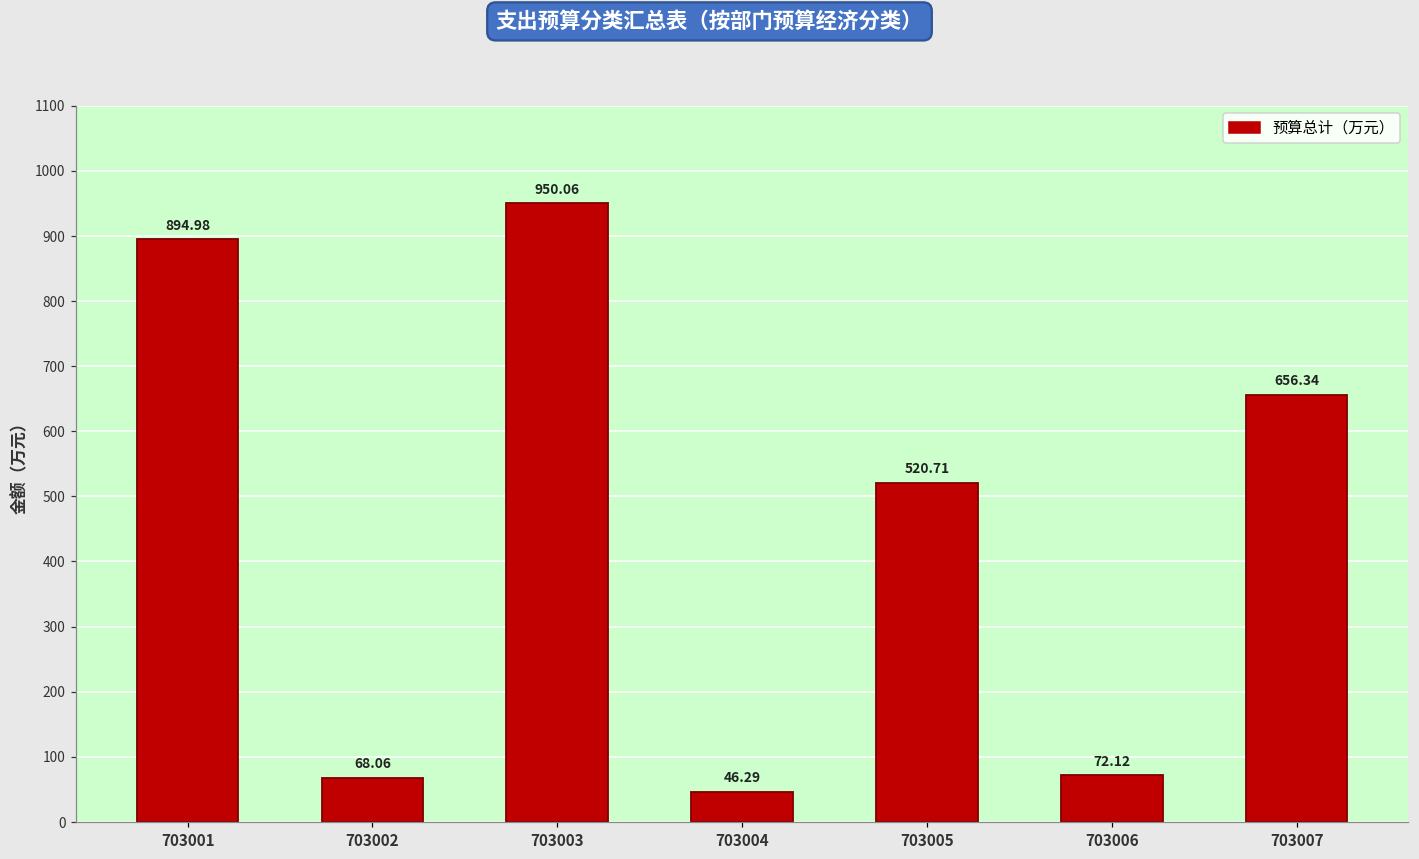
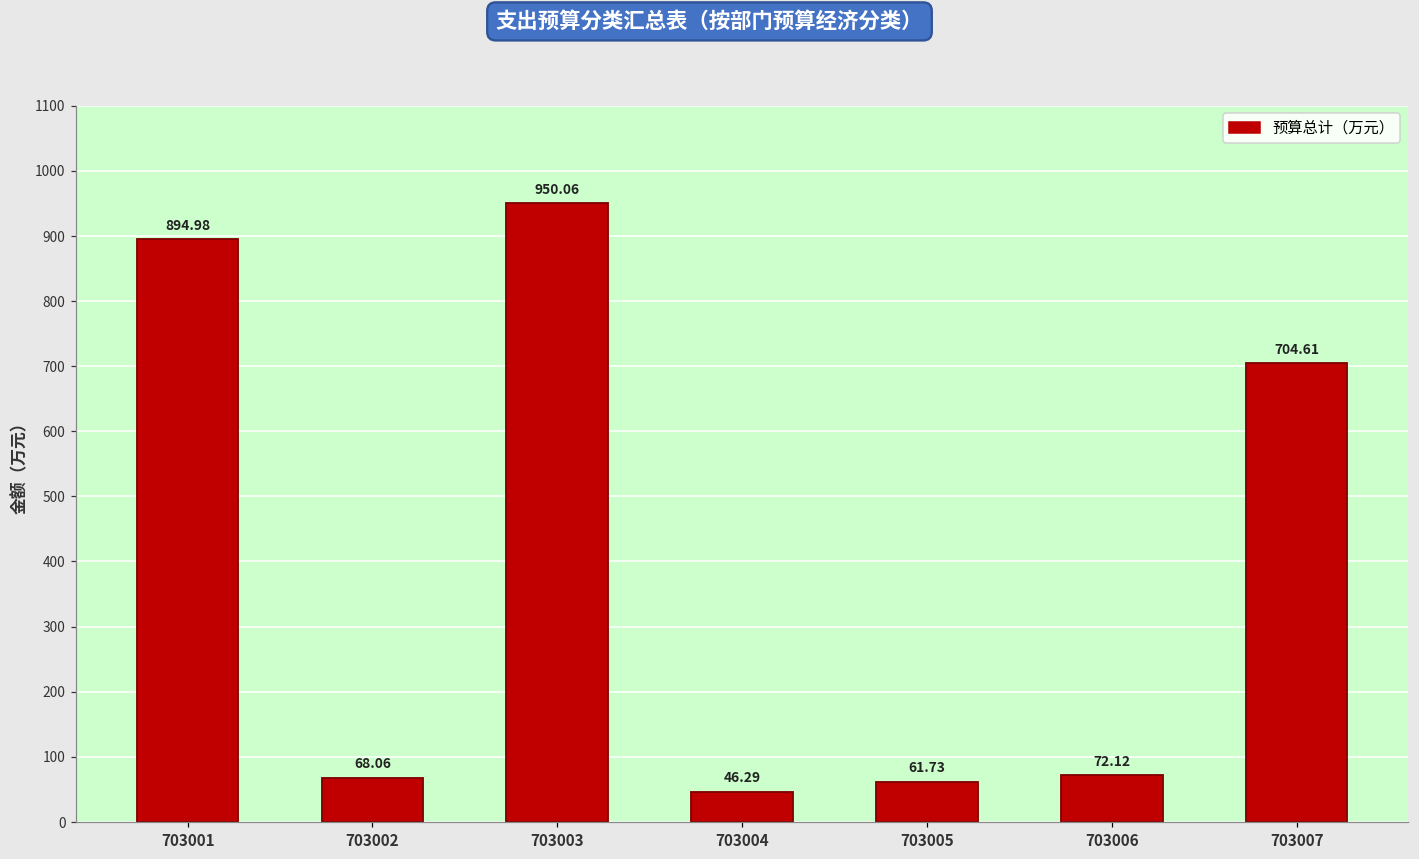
703005: 520.71 -> 61.73
703007: 656.34 -> 704.61
